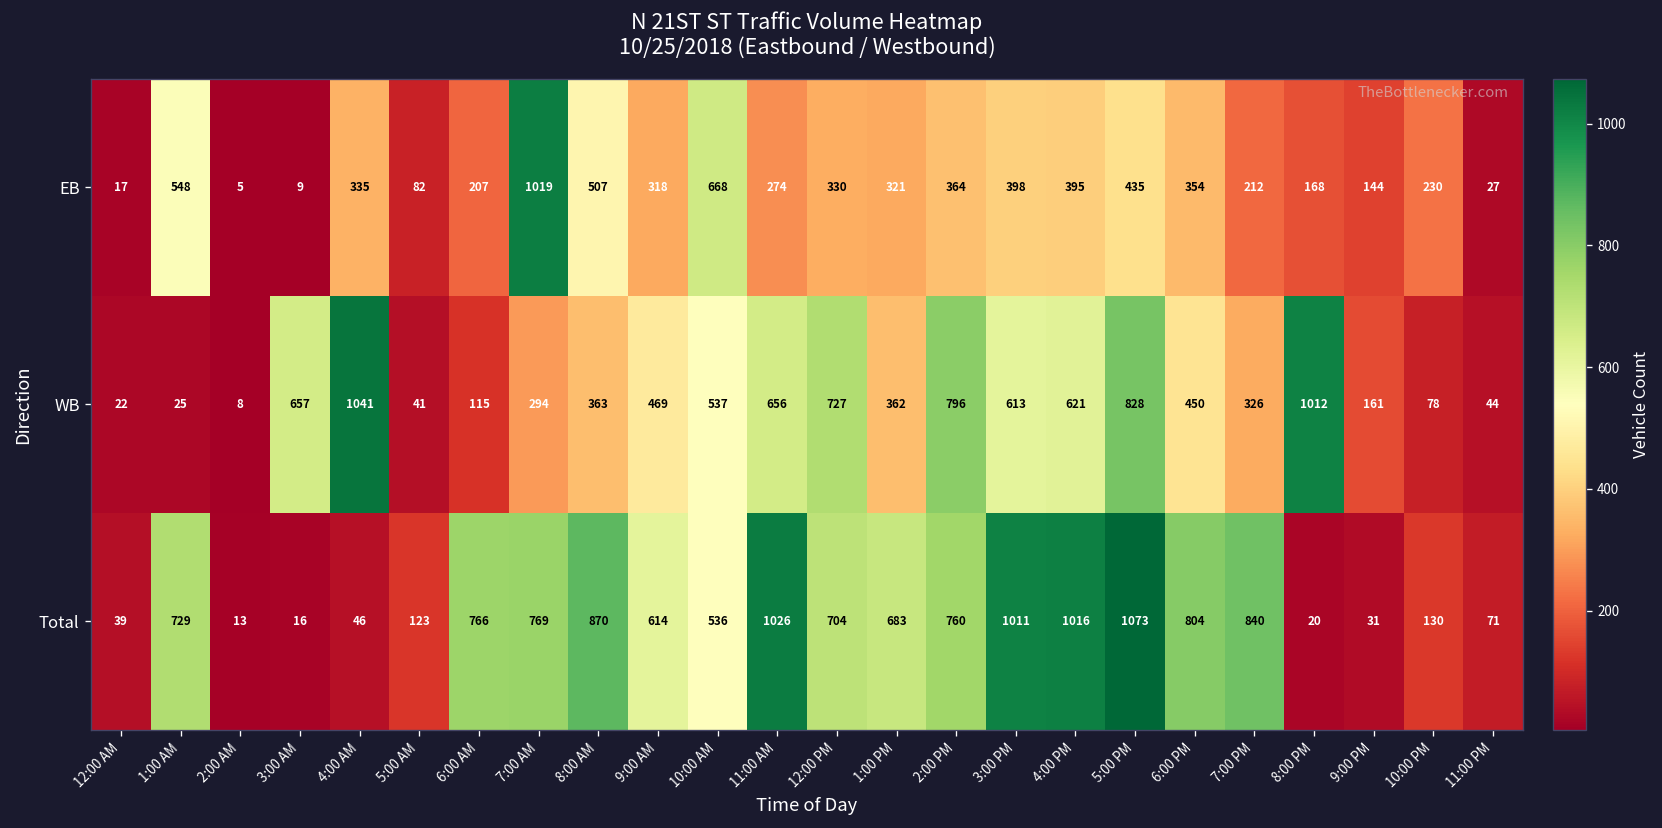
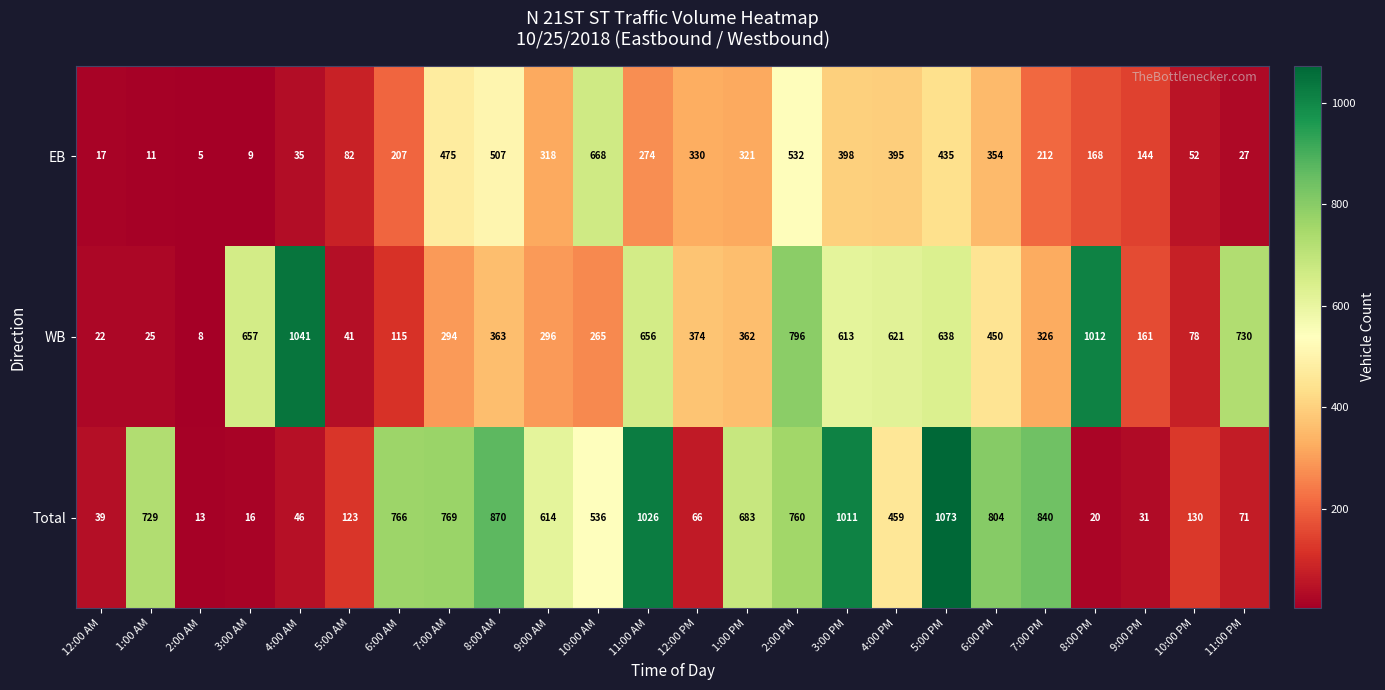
EB, 1:00 AM: 548 -> 11
EB, 4:00 AM: 335 -> 35
EB, 7:00 AM: 1019 -> 475
EB, 2:00 PM: 364 -> 532
EB, 10:00 PM: 230 -> 52
WB, 9:00 AM: 469 -> 296
WB, 10:00 AM: 537 -> 265
WB, 12:00 PM: 727 -> 374
WB, 5:00 PM: 828 -> 638
WB, 11:00 PM: 44 -> 730
Total, 12:00 PM: 704 -> 66
Total, 4:00 PM: 1016 -> 459
